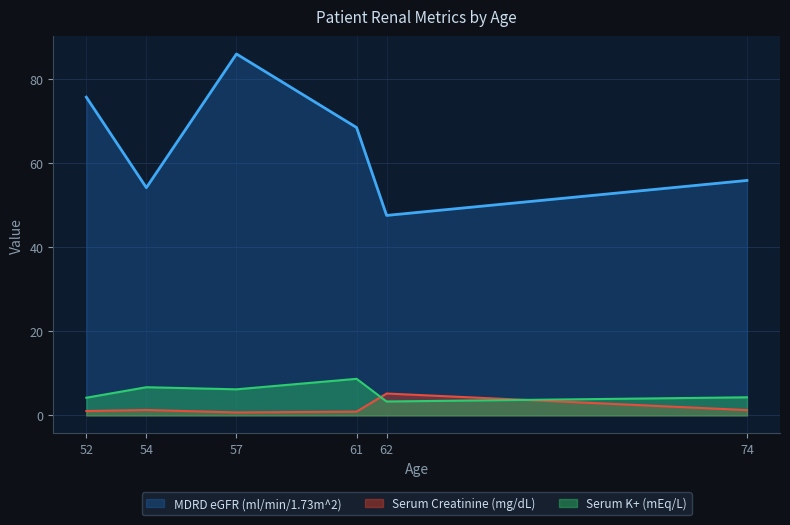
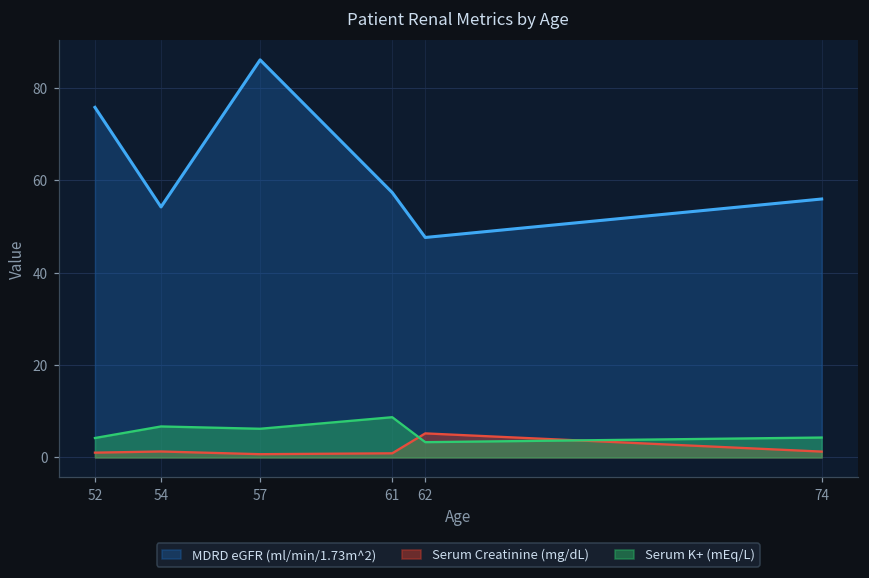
MDRD eGFR (ml/min/1.73m^2), 61: 69 -> 57
